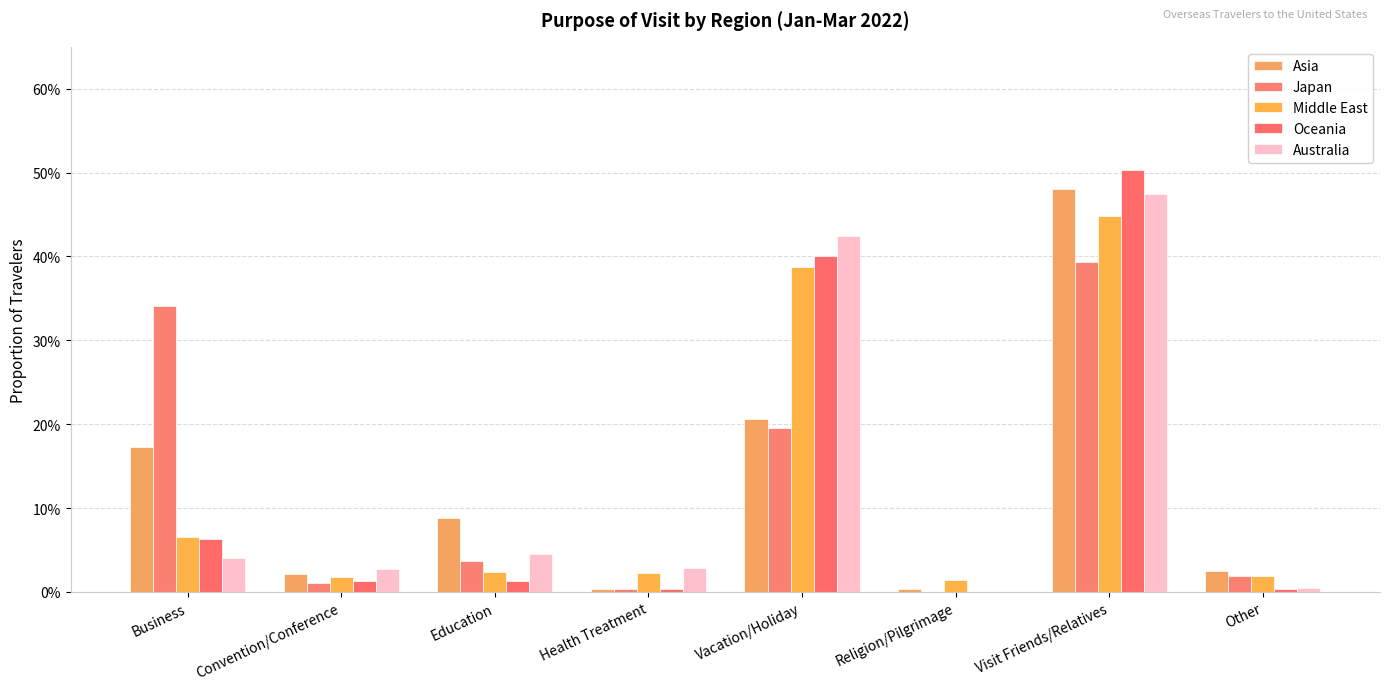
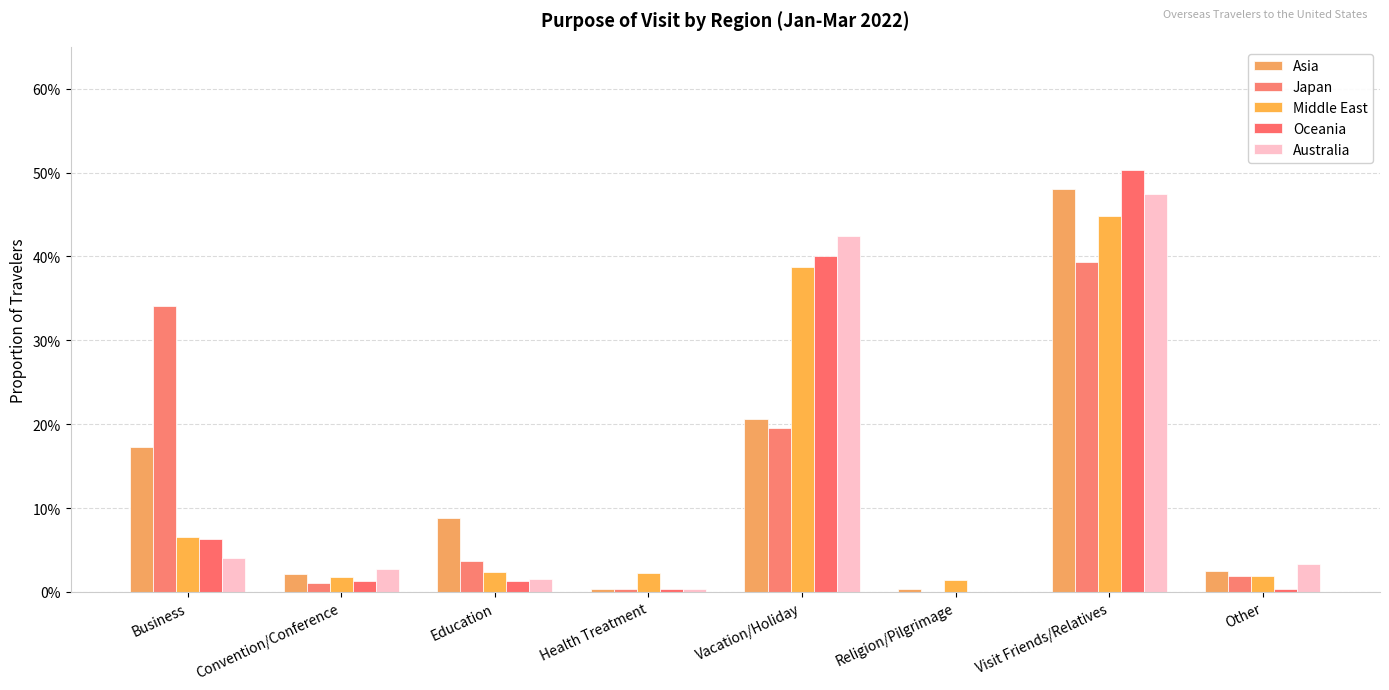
Australia, Education: 5% -> 2%
Australia, Health Treatment: 3% -> 0%
Australia, Other: 1% -> 3%
